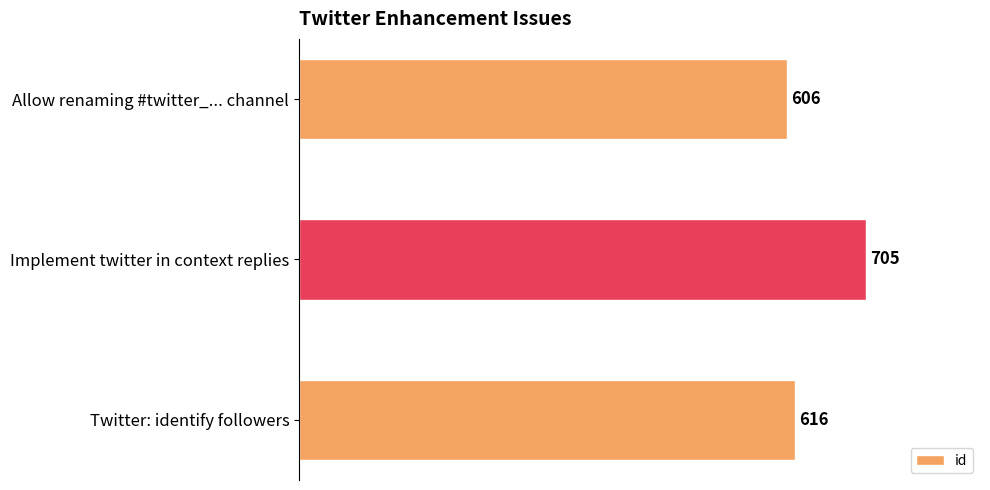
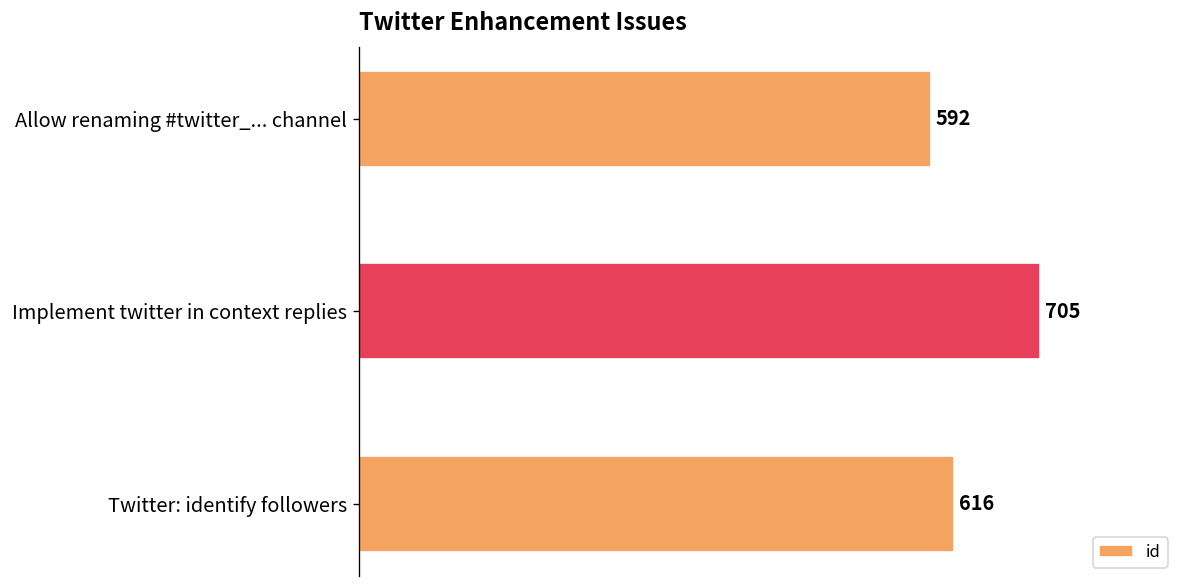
Allow renaming #twitter_... channel: 606 -> 592
